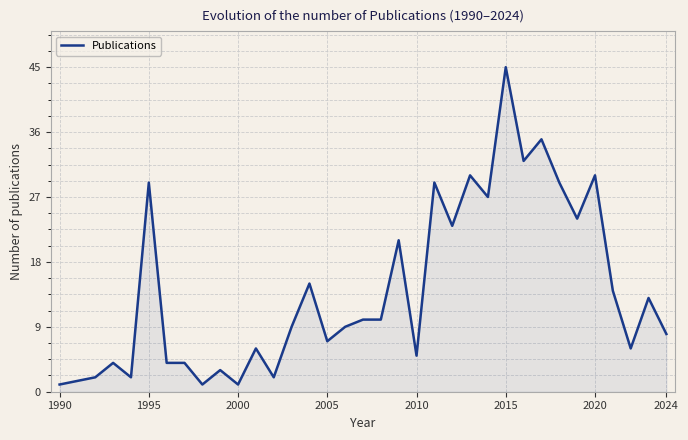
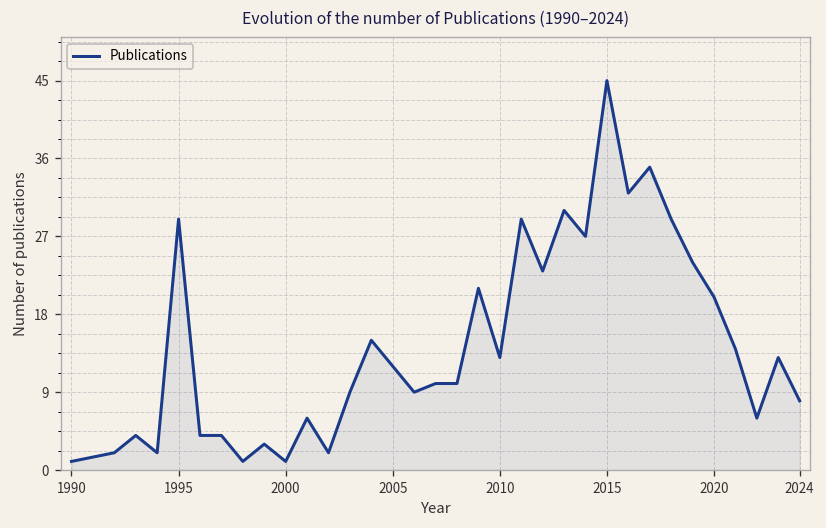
2005: 7 -> 12
2010: 5 -> 13
2020: 30 -> 20
